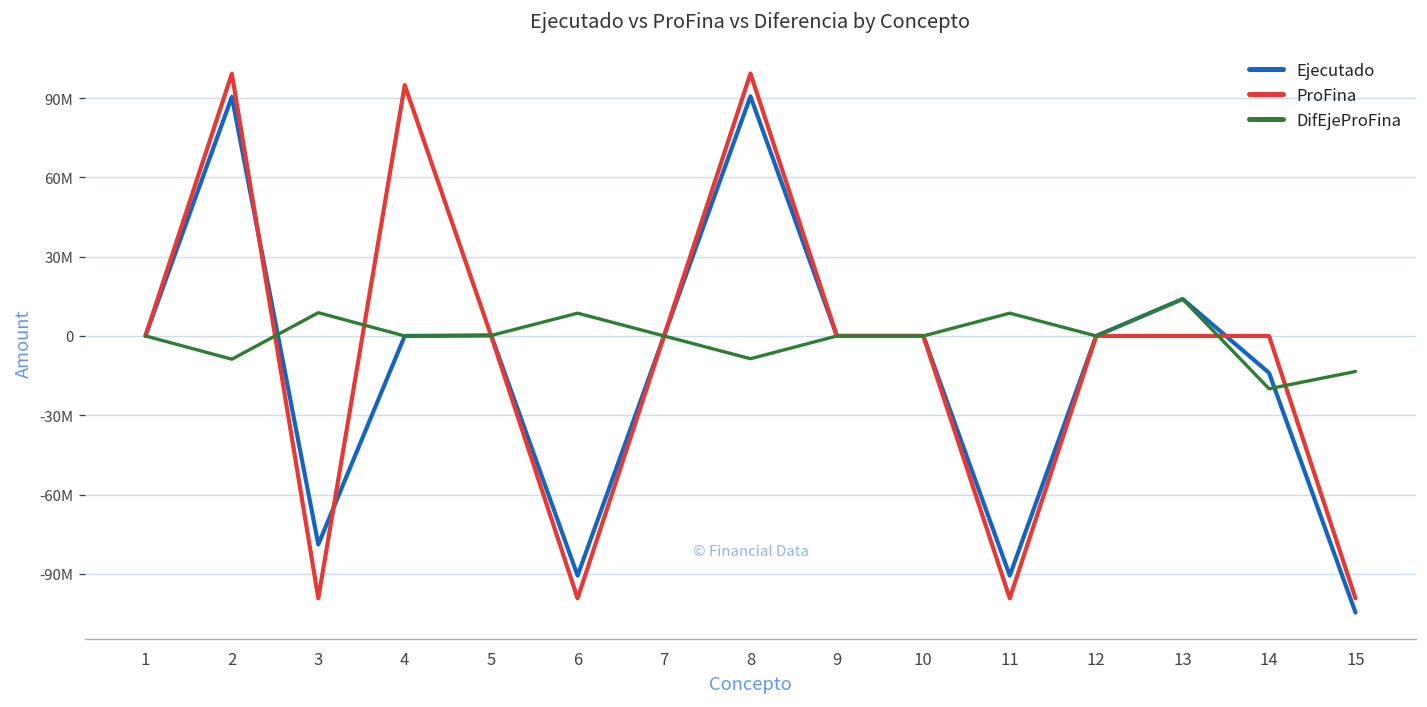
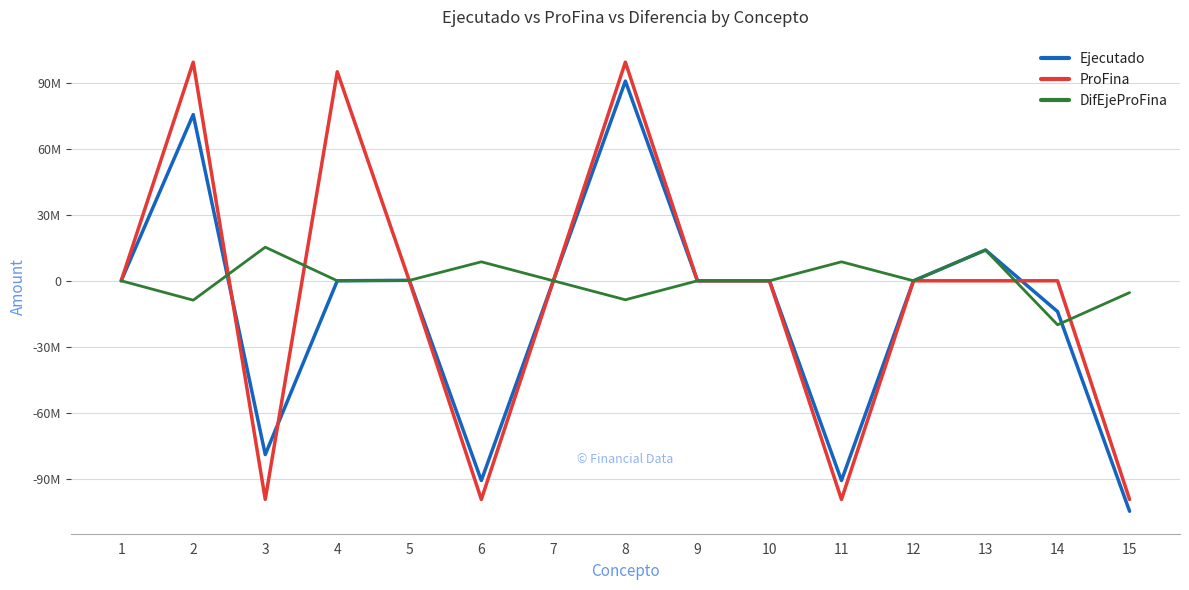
Ejecutado, 2: 90000000 -> 75000000
DifEjeProFina, 3: 9000000 -> 15000000
DifEjeProFina, 15: -13000000 -> -5000000
